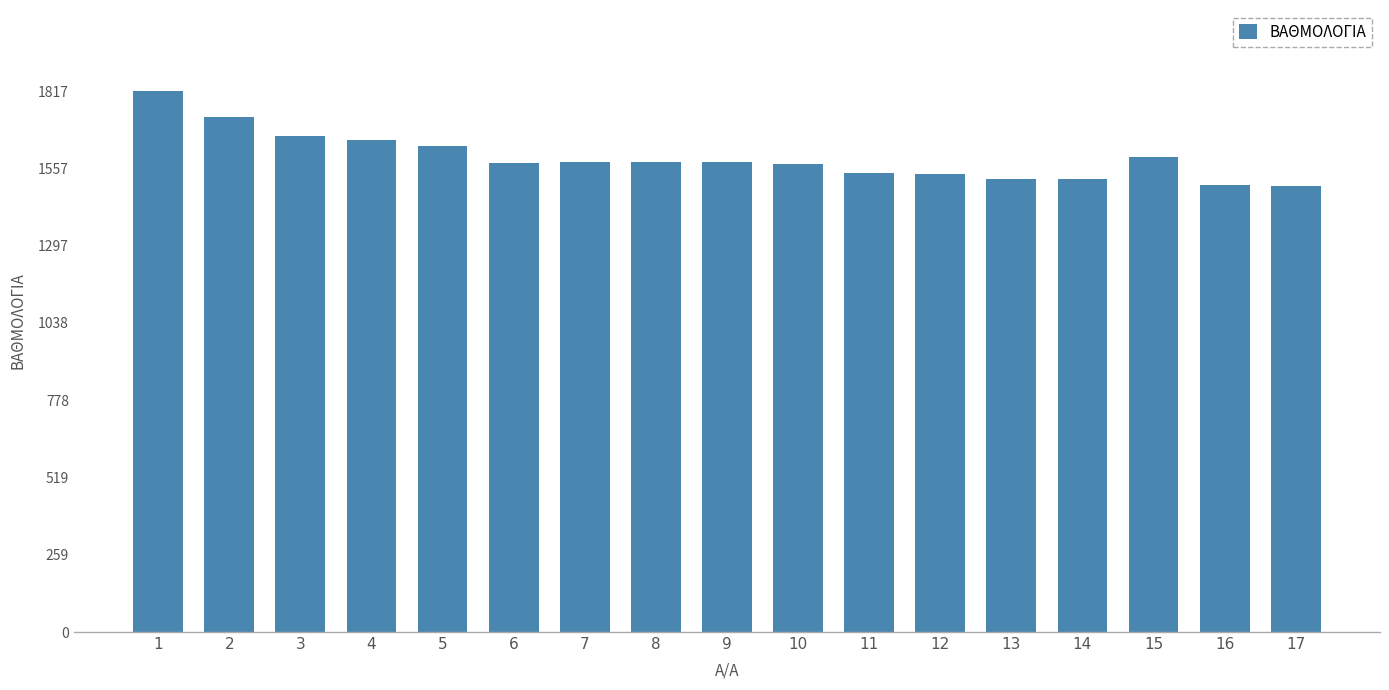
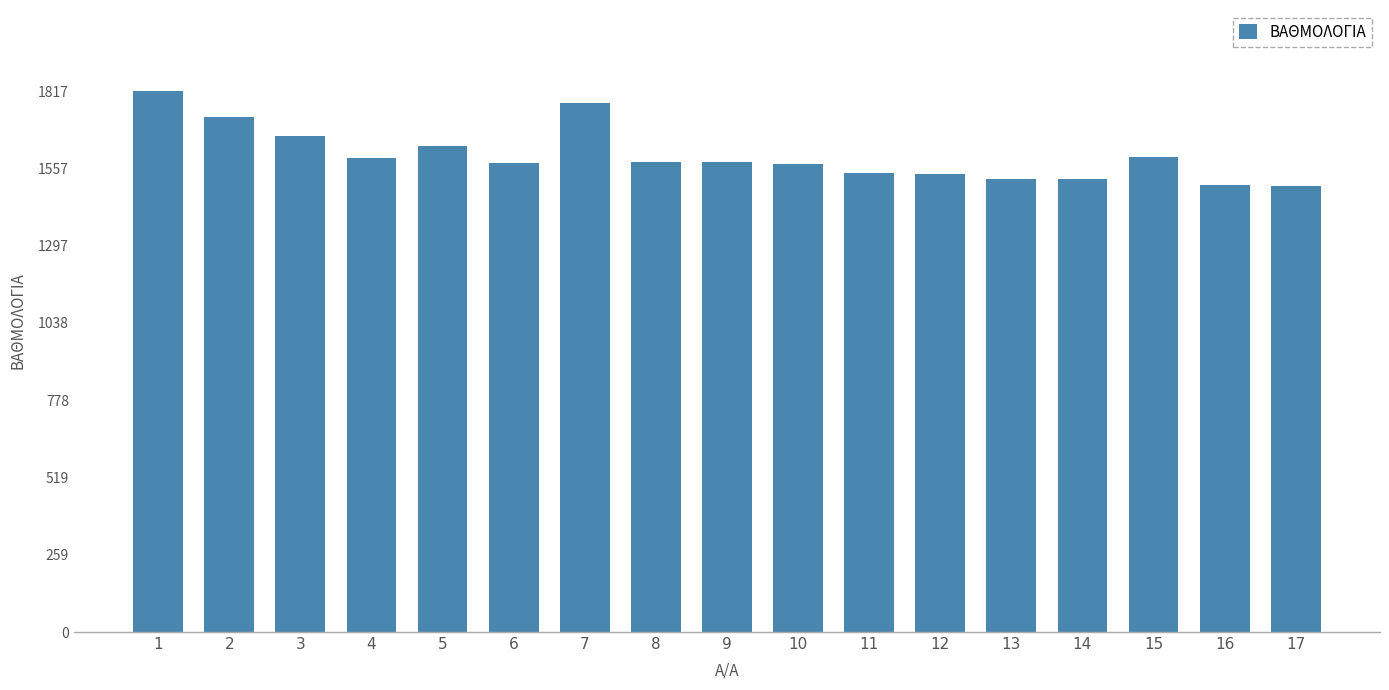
4: 1650 -> 1590
7: 1580 -> 1780
